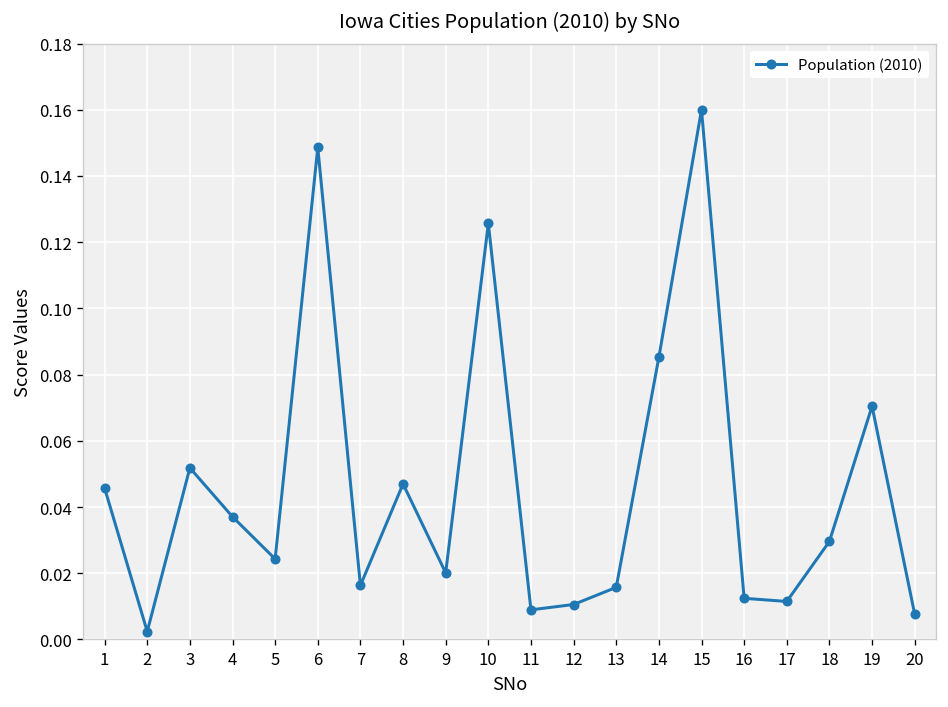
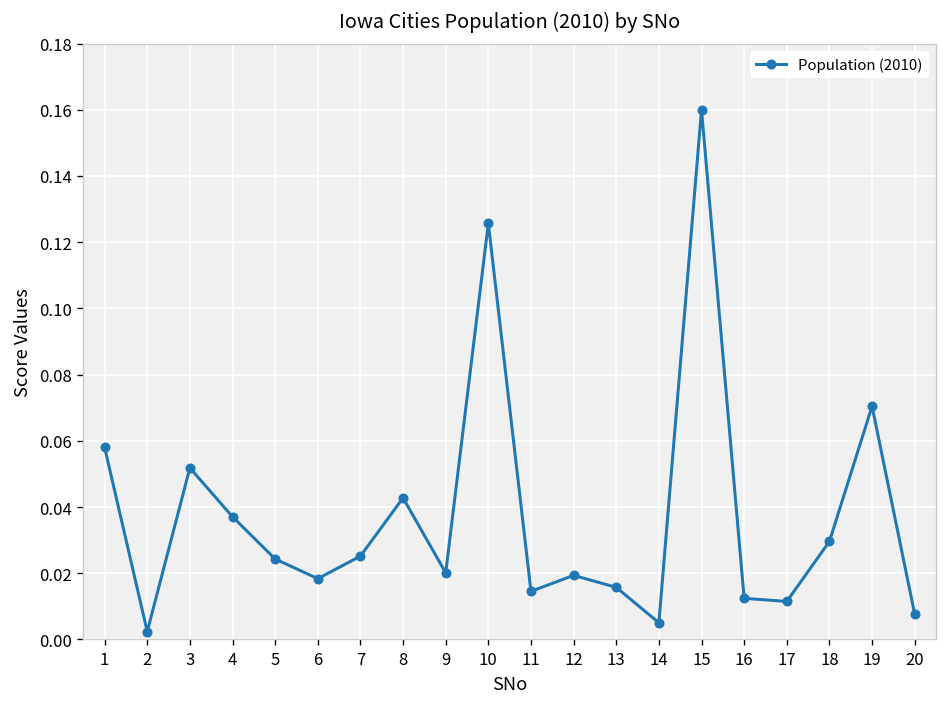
1: 0.046 -> 0.058
6: 0.149 -> 0.018
7: 0.016 -> 0.025
8: 0.047 -> 0.043
11: 0.009 -> 0.015
12: 0.011 -> 0.019
14: 0.085 -> 0.005
